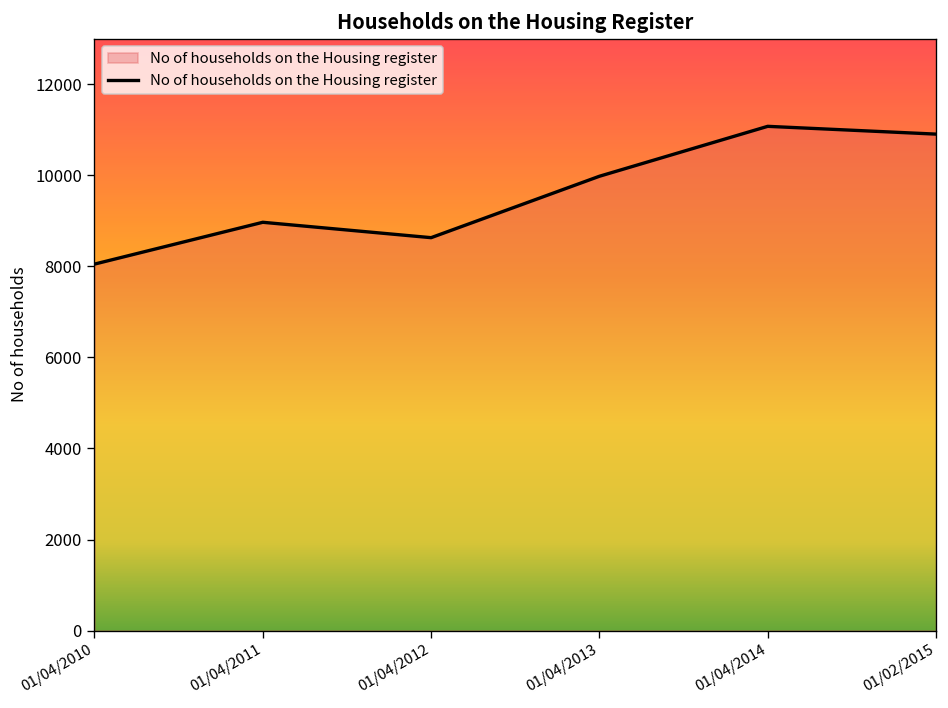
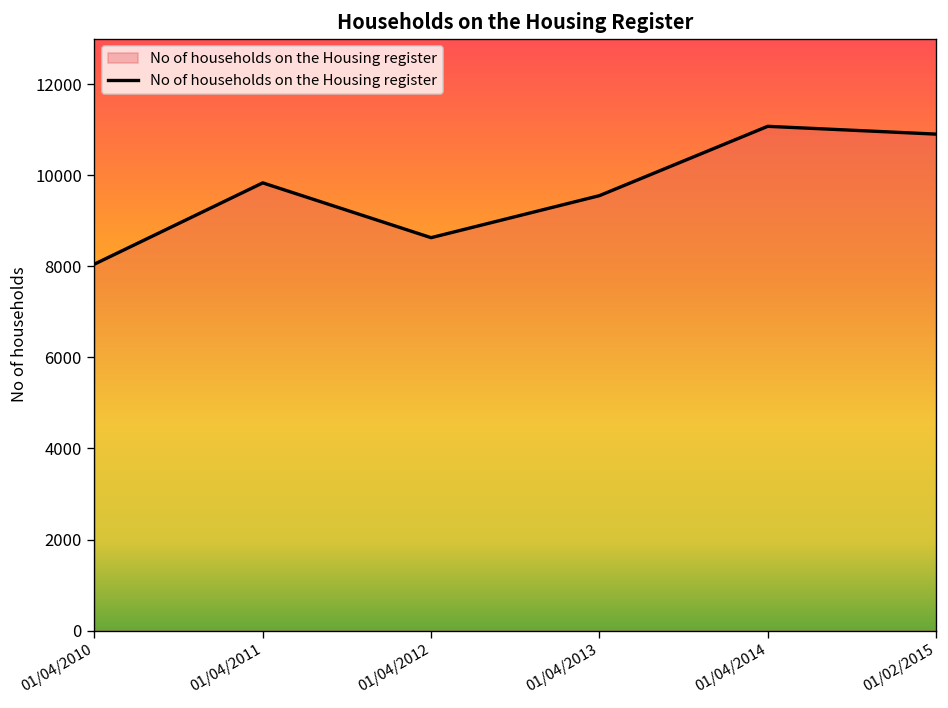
01/04/2011: 9000 -> 9800
01/04/2013: 10000 -> 9600
